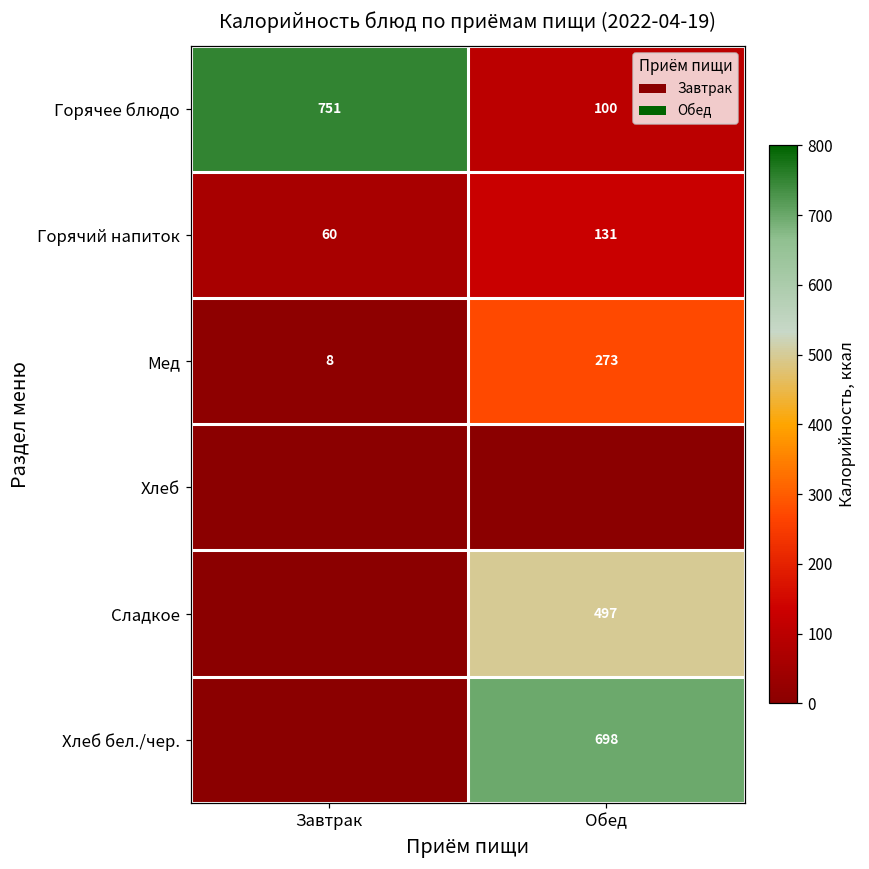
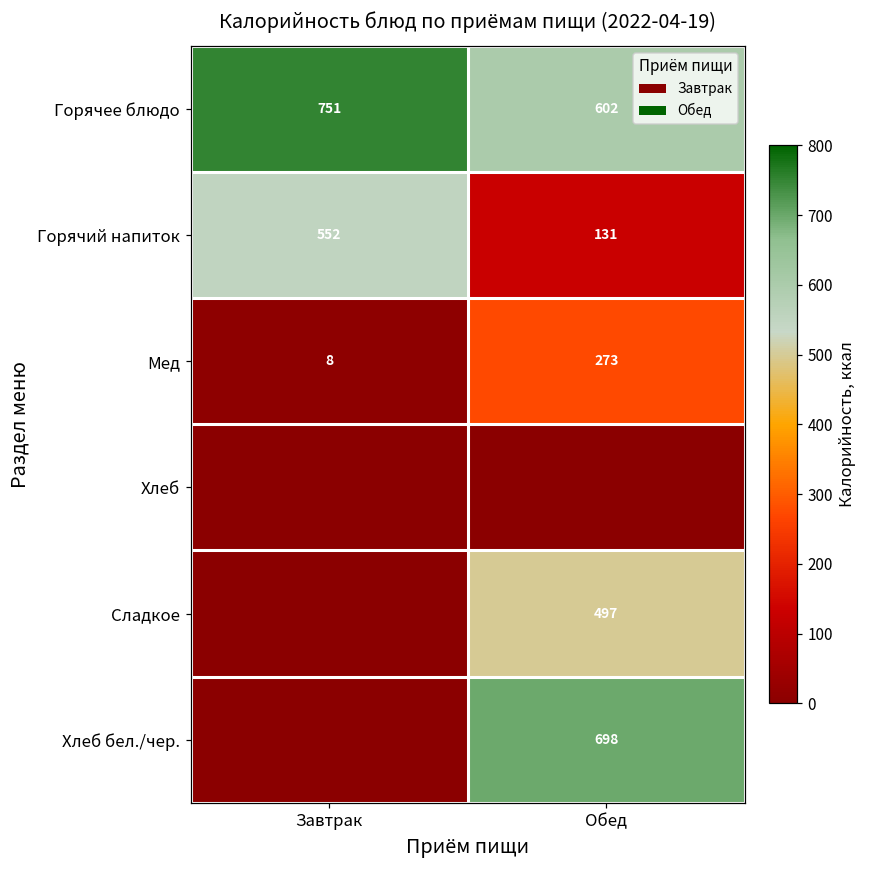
Горячее блюдо, Обед: 100 -> 602
Горячий напиток, Завтрак: 60 -> 552
